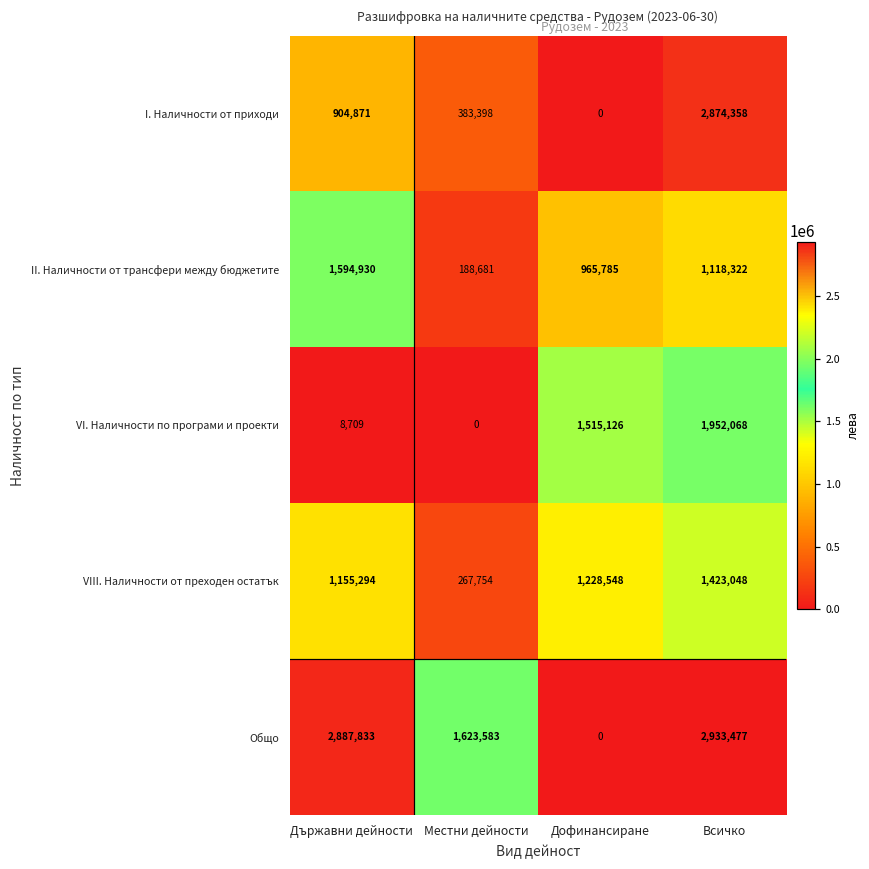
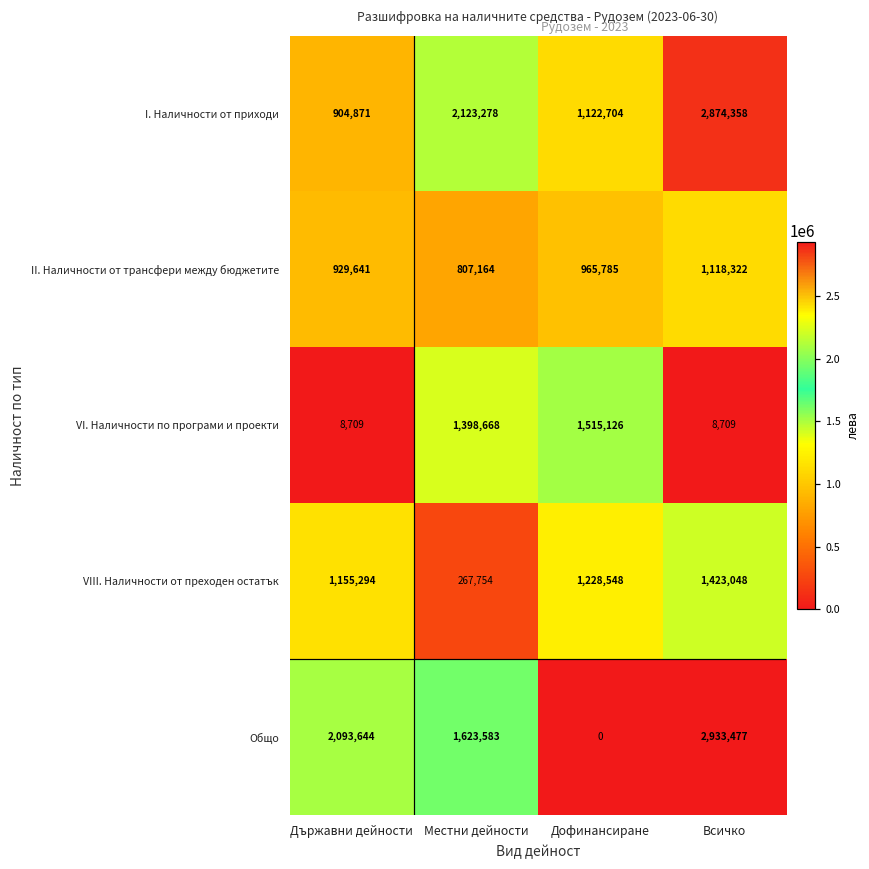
I. Наличности от приходи, Местни дейности: 383,398 -> 2,123,278
I. Наличности от приходи, Дофинансиране: 0 -> 1,122,704
II. Наличности от трансфери между бюджетите, Държавни дейности: 1,594,930 -> 929,641
II. Наличности от трансфери между бюджетите, Местни дейности: 188,681 -> 807,164
VI. Наличности по програми и проекти, Местни дейности: 0 -> 1,398,668
VI. Наличности по програми и проекти, Всичко: 1,952,068 -> 8,709
Общо, Държавни дейности: 2,887,833 -> 2,093,644
